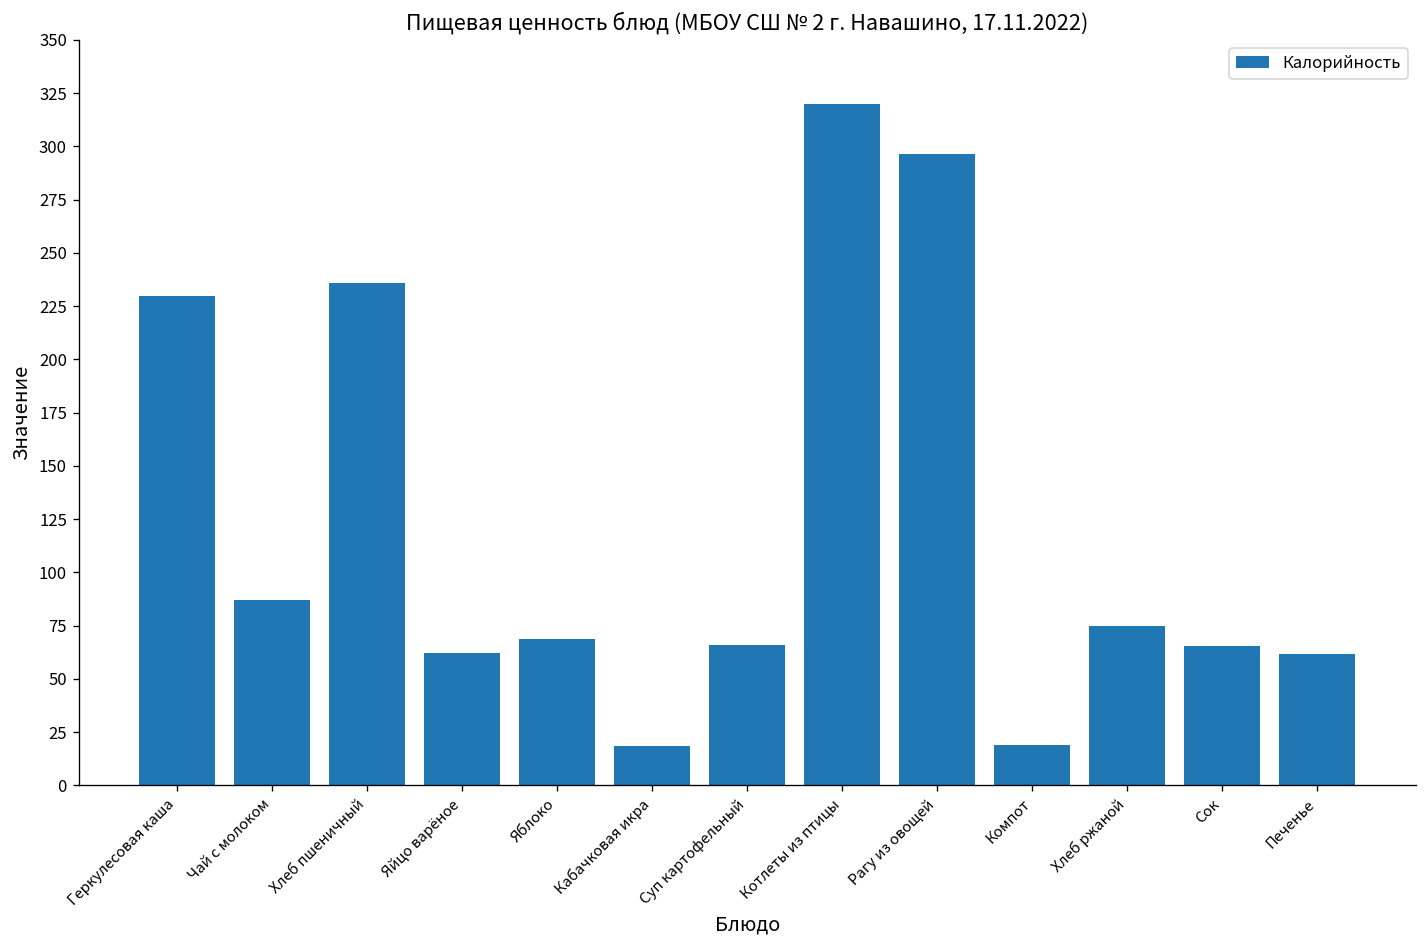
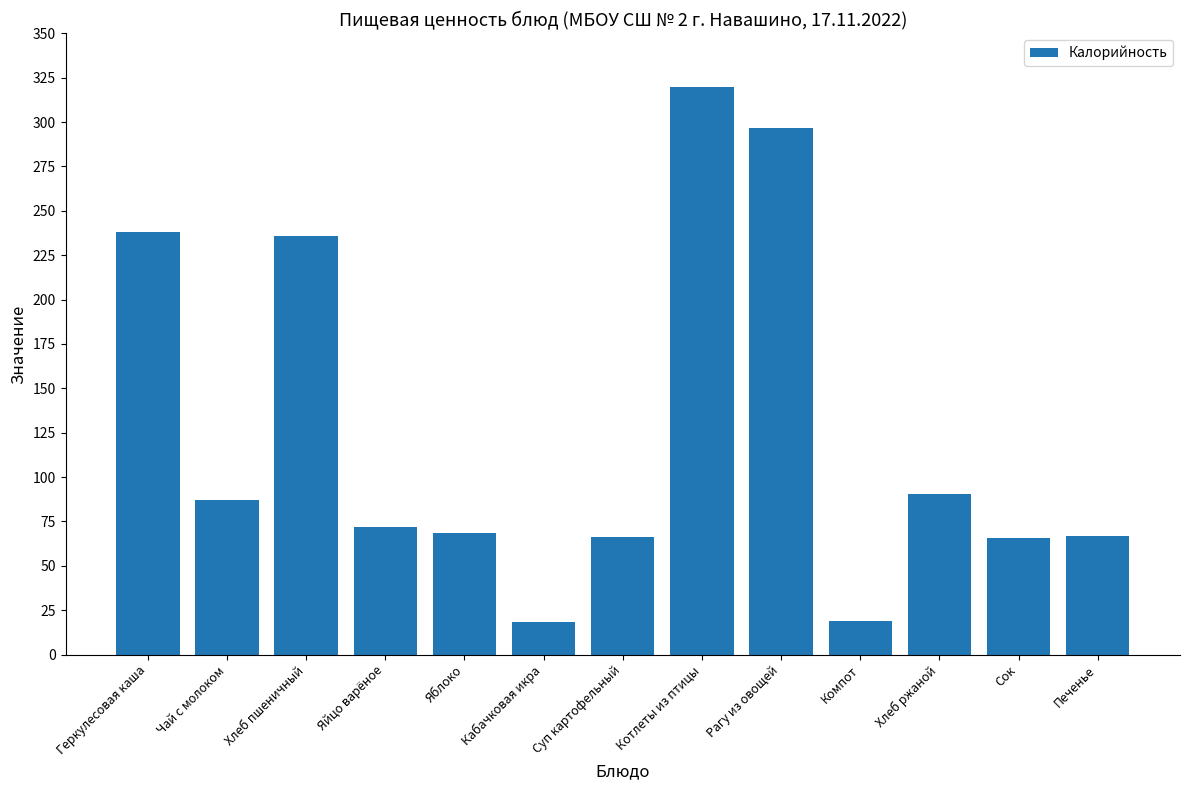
Геркулесовая каша: 230 -> 238
Яйцо варёное: 62 -> 72
Хлеб ржаной: 75 -> 91
Печенье: 62 -> 67
